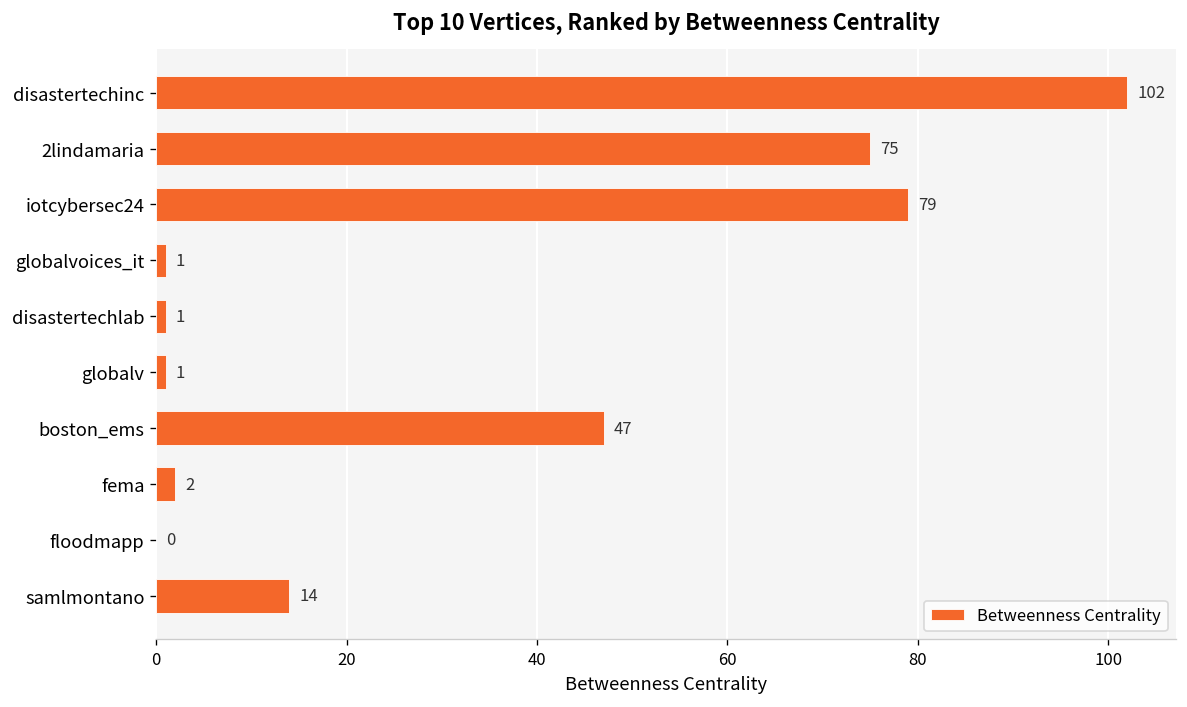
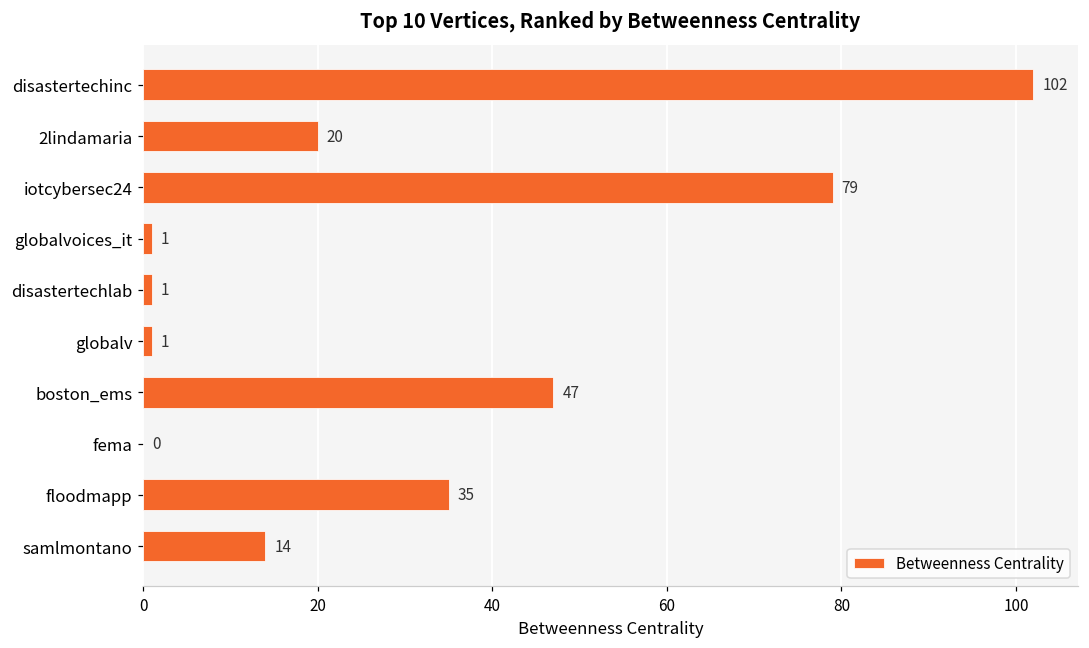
2lindamaria: 75 -> 20
fema: 2 -> 0
floodmapp: 0 -> 35
